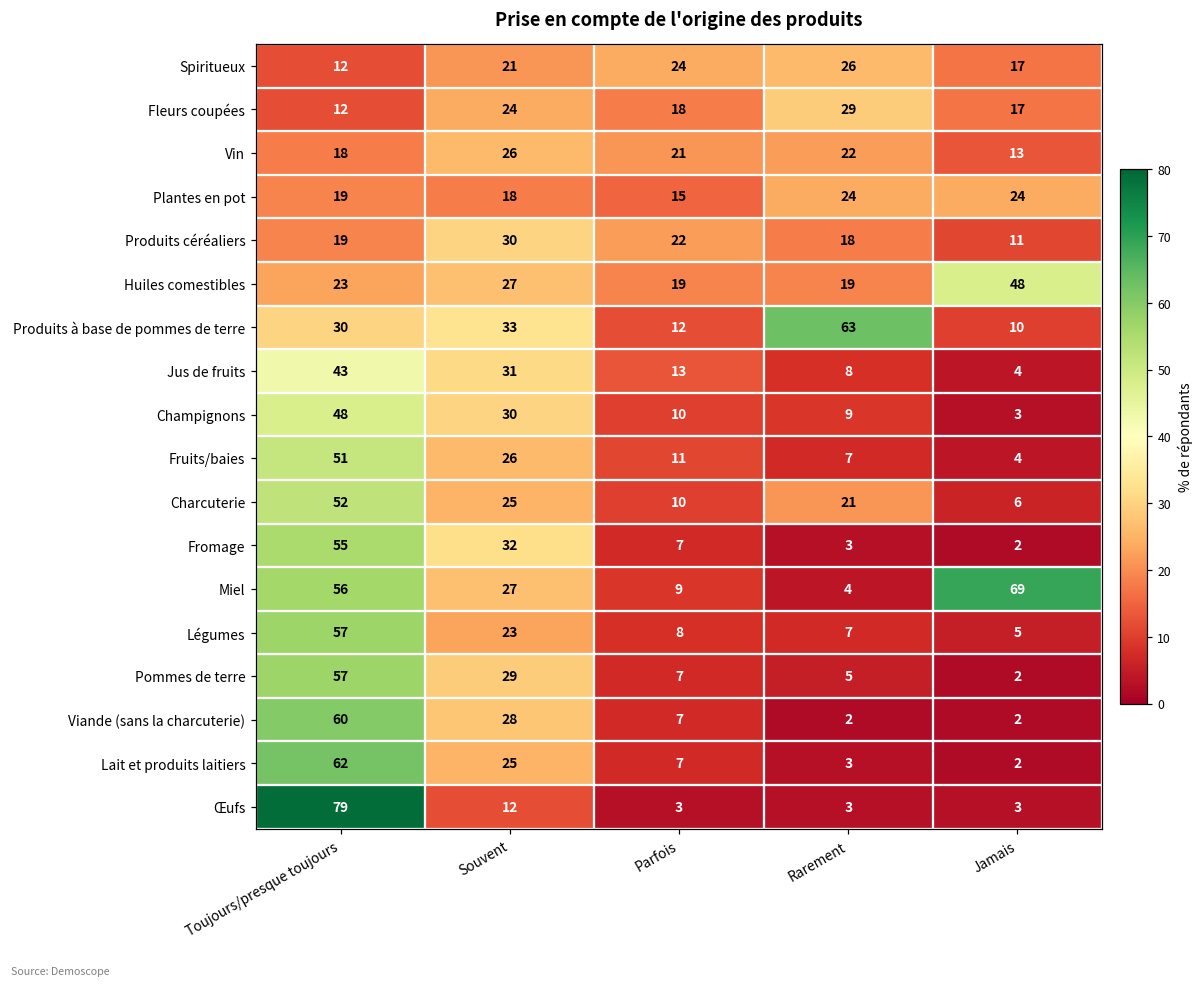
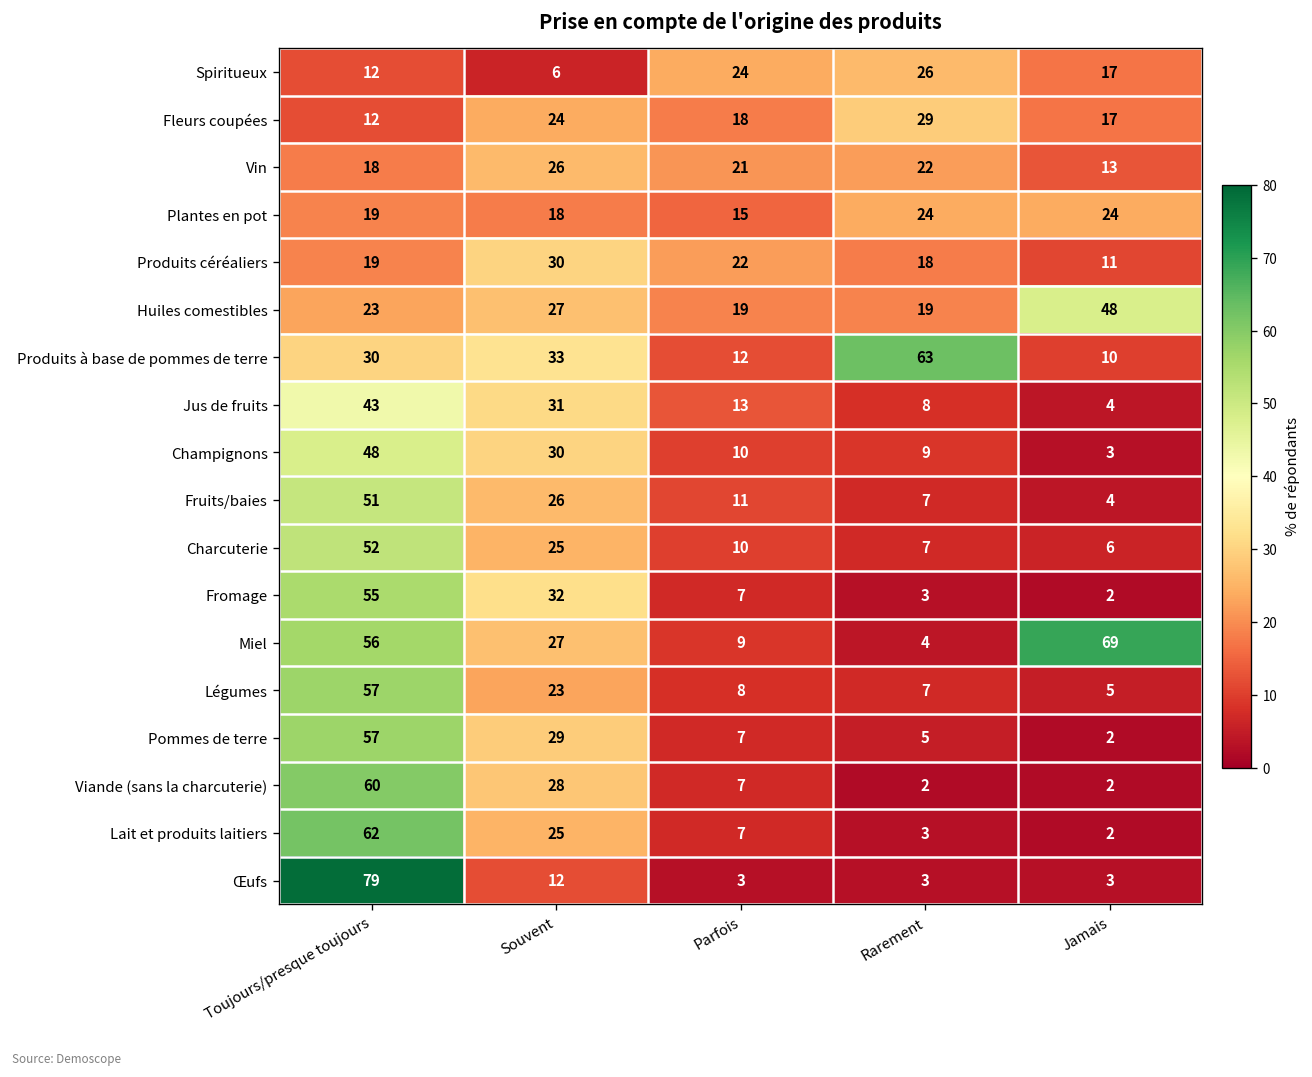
Spiritueux, Souvent: 21 -> 6
Charcuterie, Rarement: 21 -> 7
